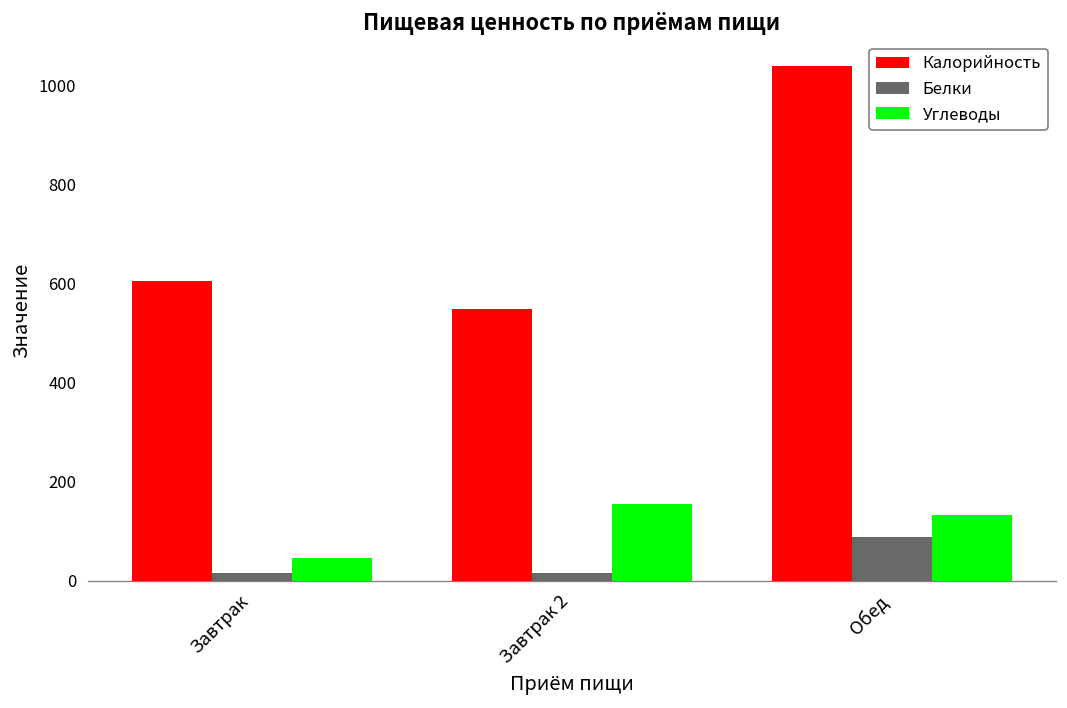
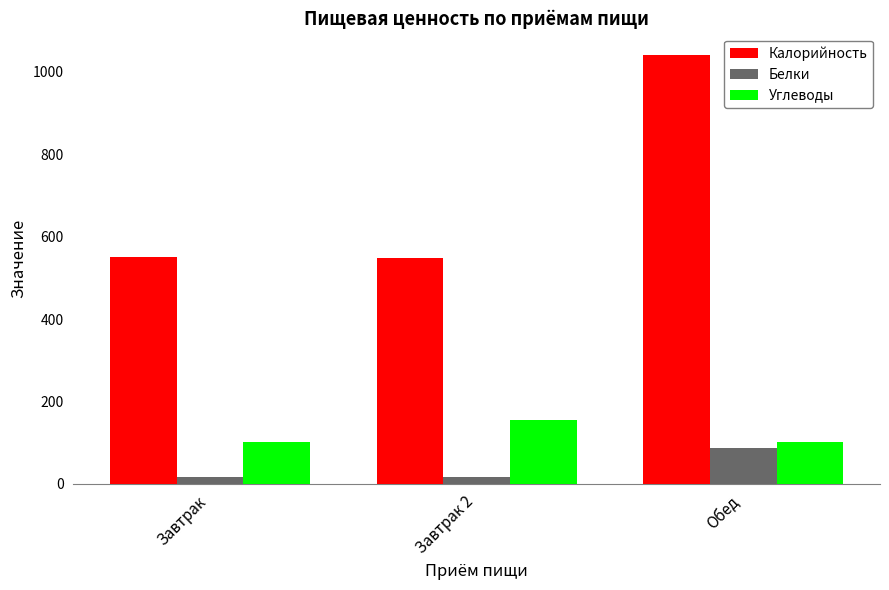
Калорийность, Завтрак: 610 -> 550
Углеводы, Завтрак: 50 -> 100
Углеводы, Обед: 130 -> 100
